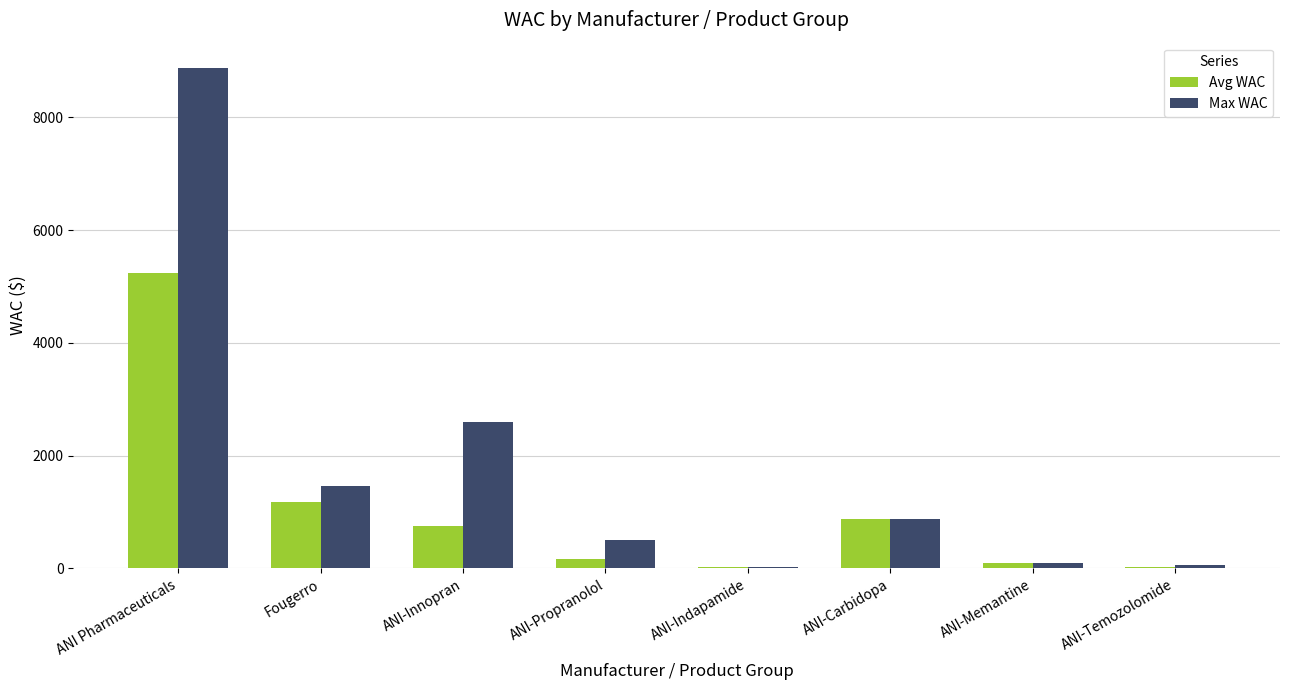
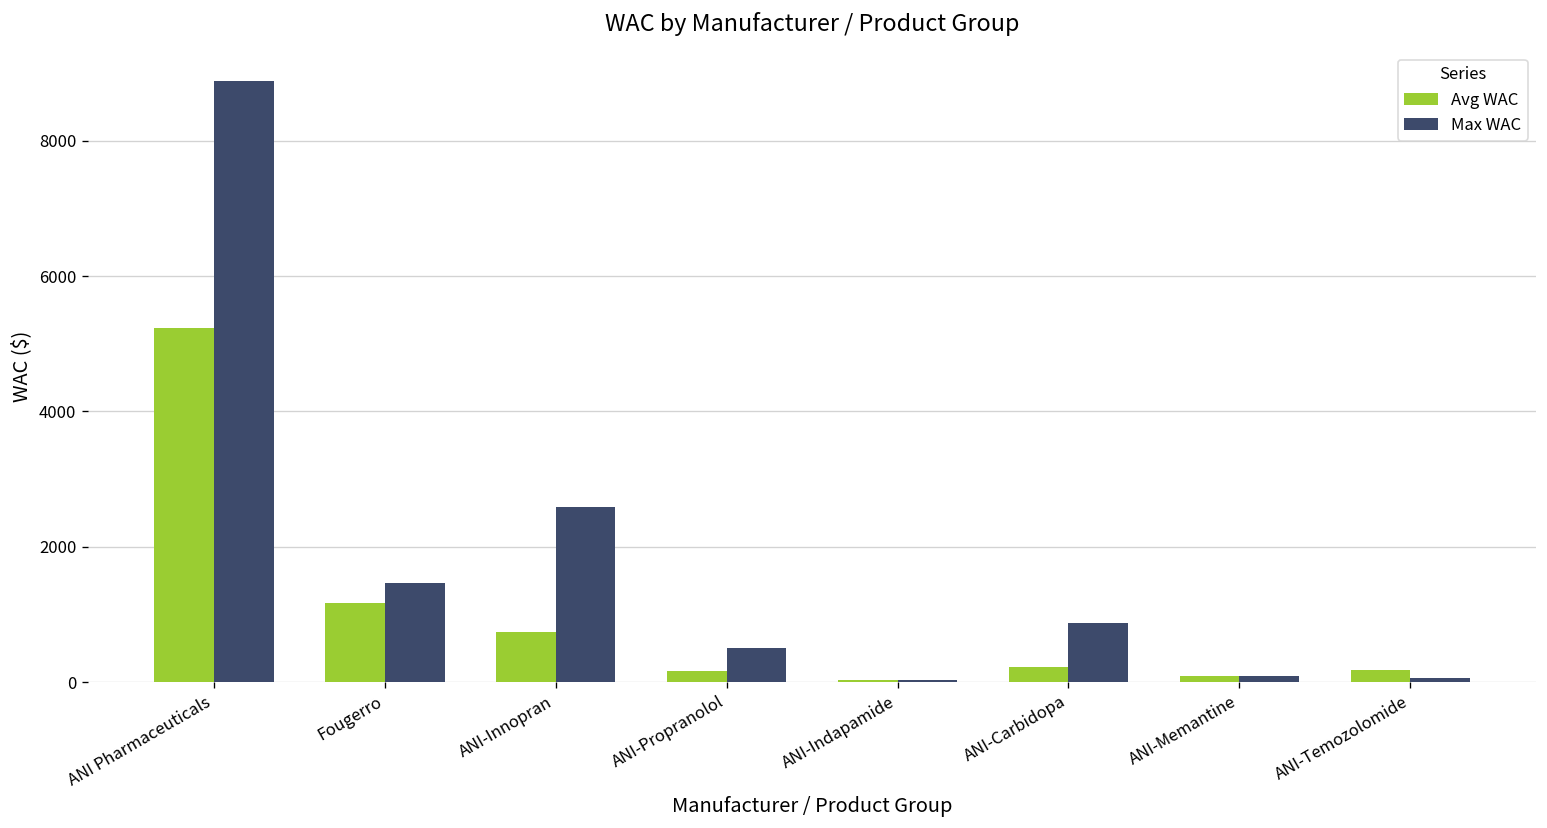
Avg WAC, ANI-Carbidopa: 900 -> 200
Avg WAC, ANI-Temozolomide: 0 -> 200
